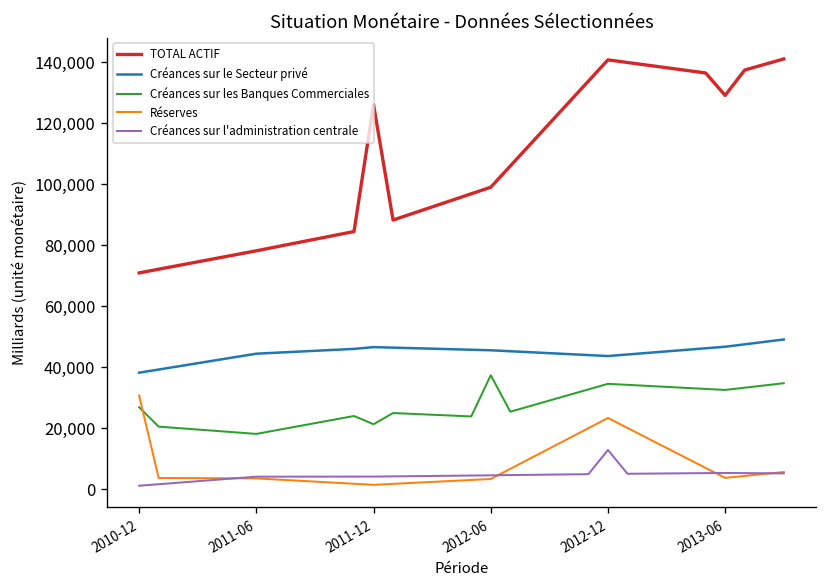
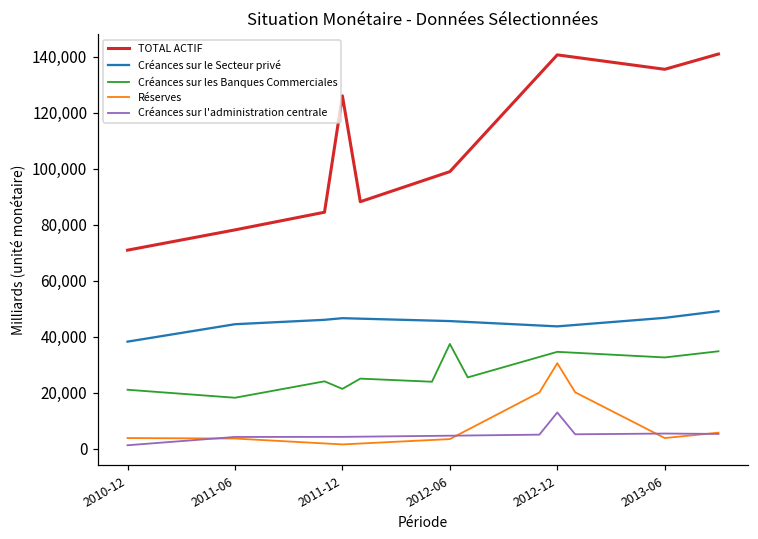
Créances sur les Banques Commerciales, 2010-12: 27,000 -> 21,000
Réserves, 2010-12: 31,000 -> 4,000
Réserves, 2012-12: 23,000 -> 31,000
TOTAL ACTIF, 2013-06: 129,000 -> 136,000
